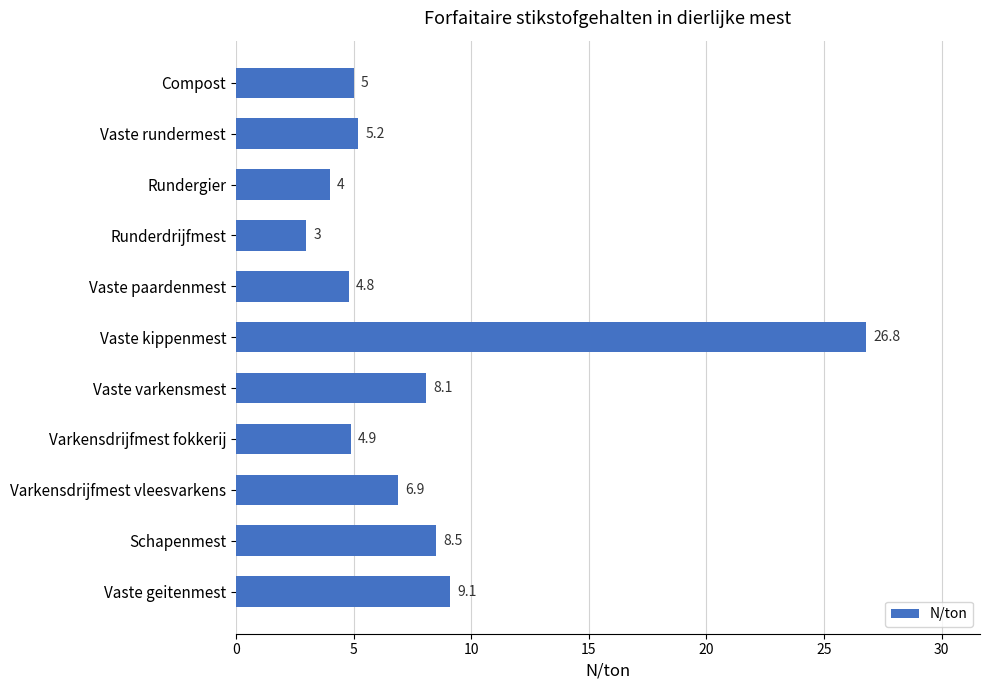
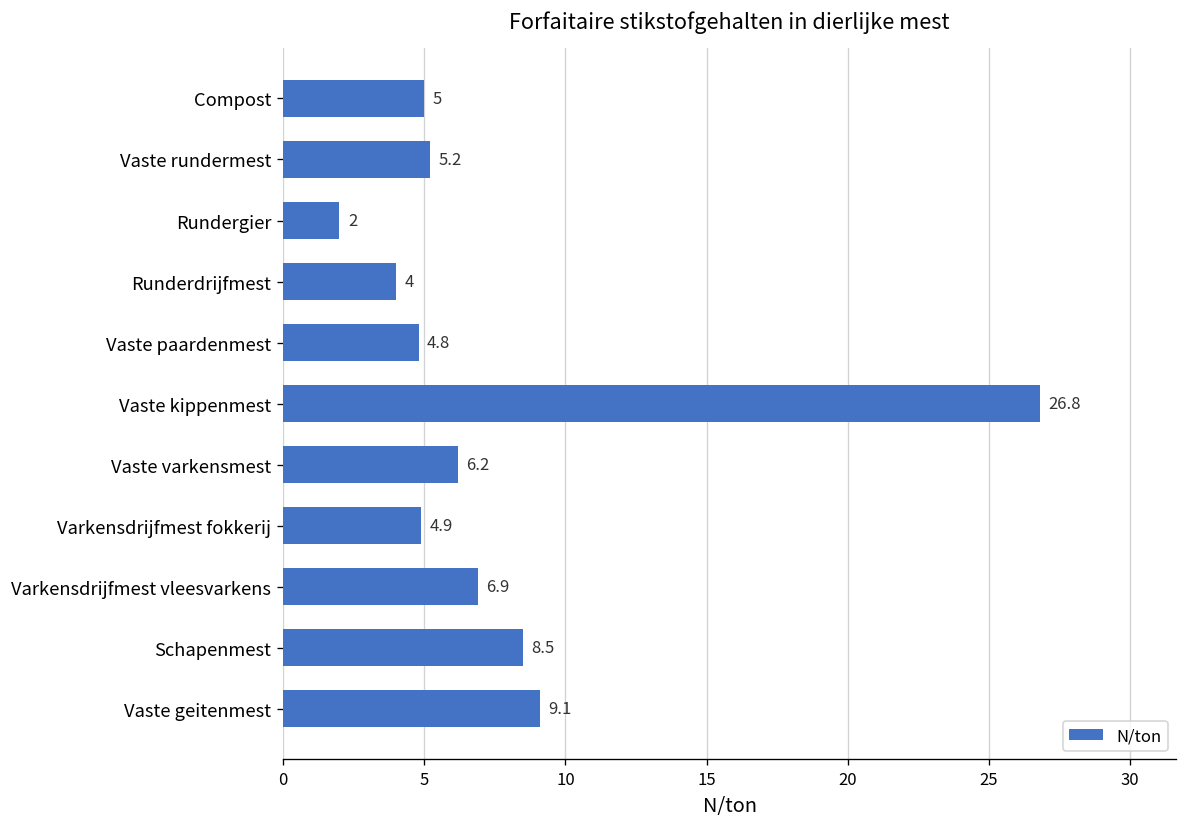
Rundergier: 4 -> 2
Runderdrijfmest: 3 -> 4
Vaste varkensmest: 8.1 -> 6.2
